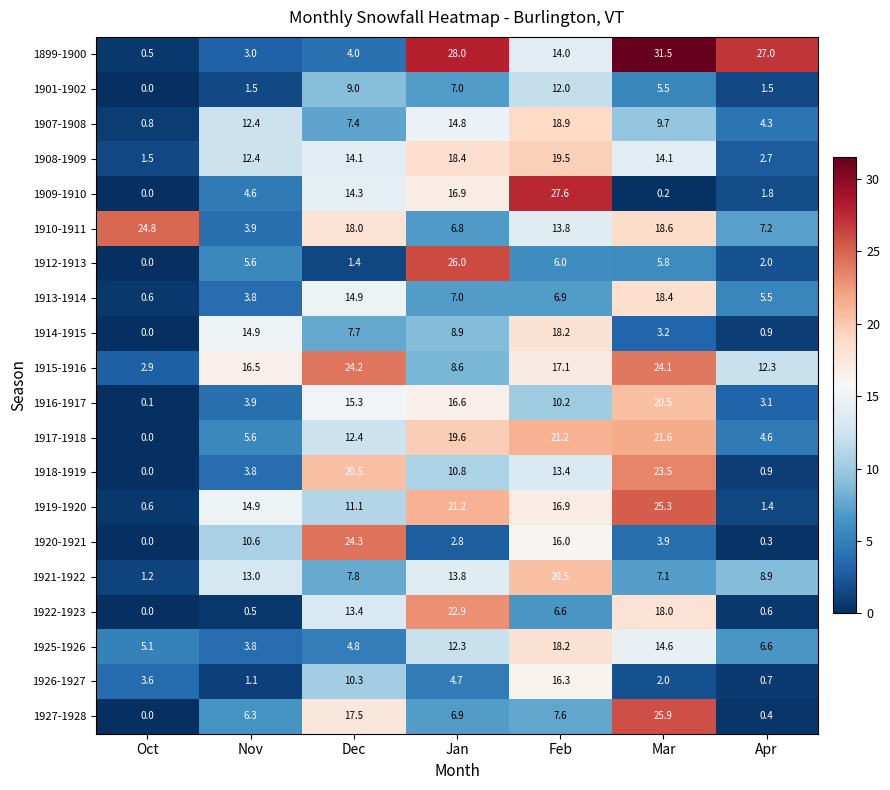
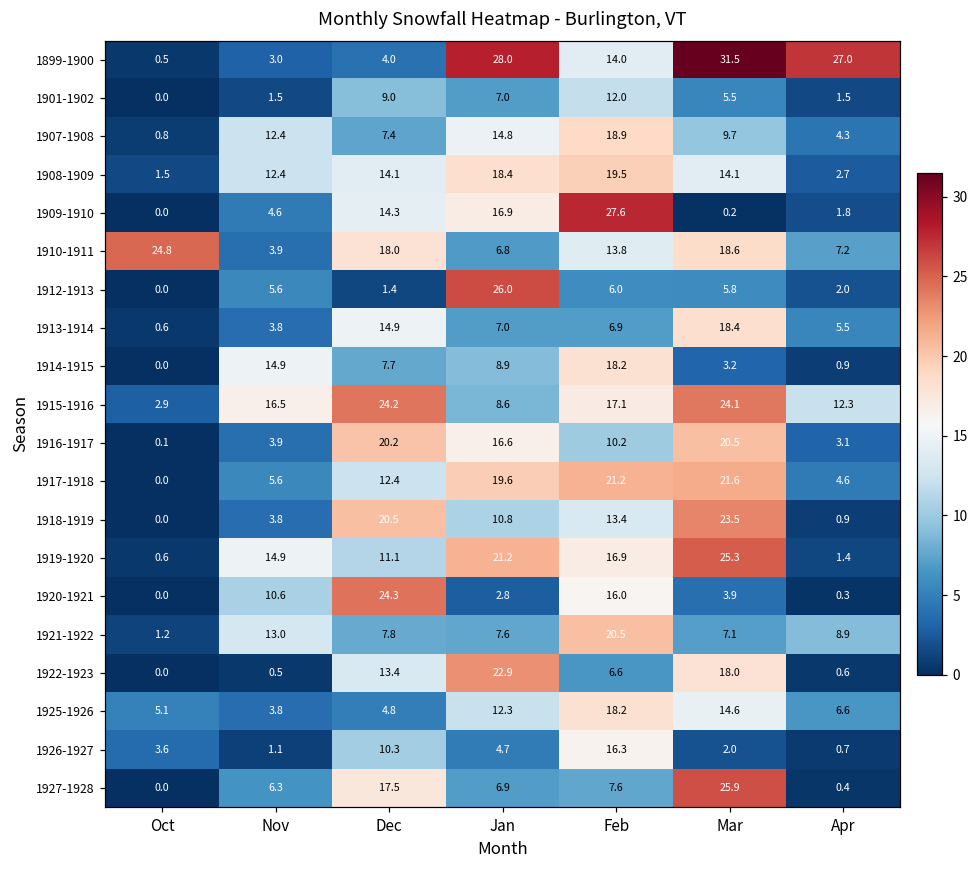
1916-1917, Dec: 15.3 -> 20.2
1921-1922, Jan: 13.8 -> 7.6
